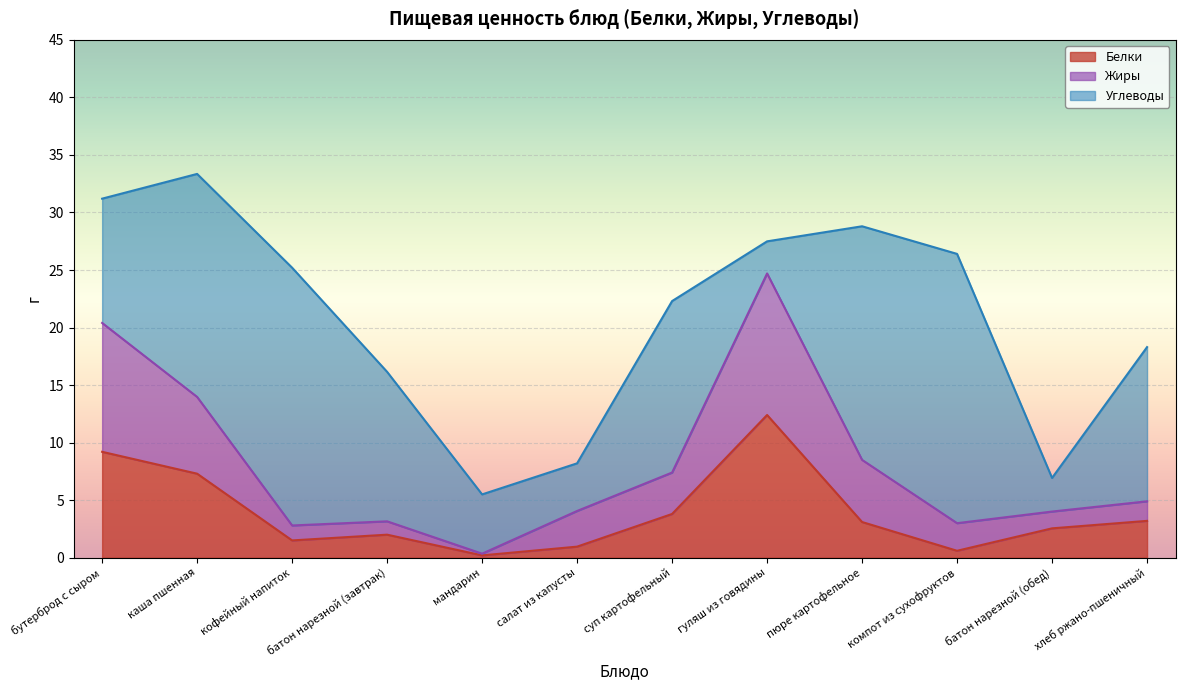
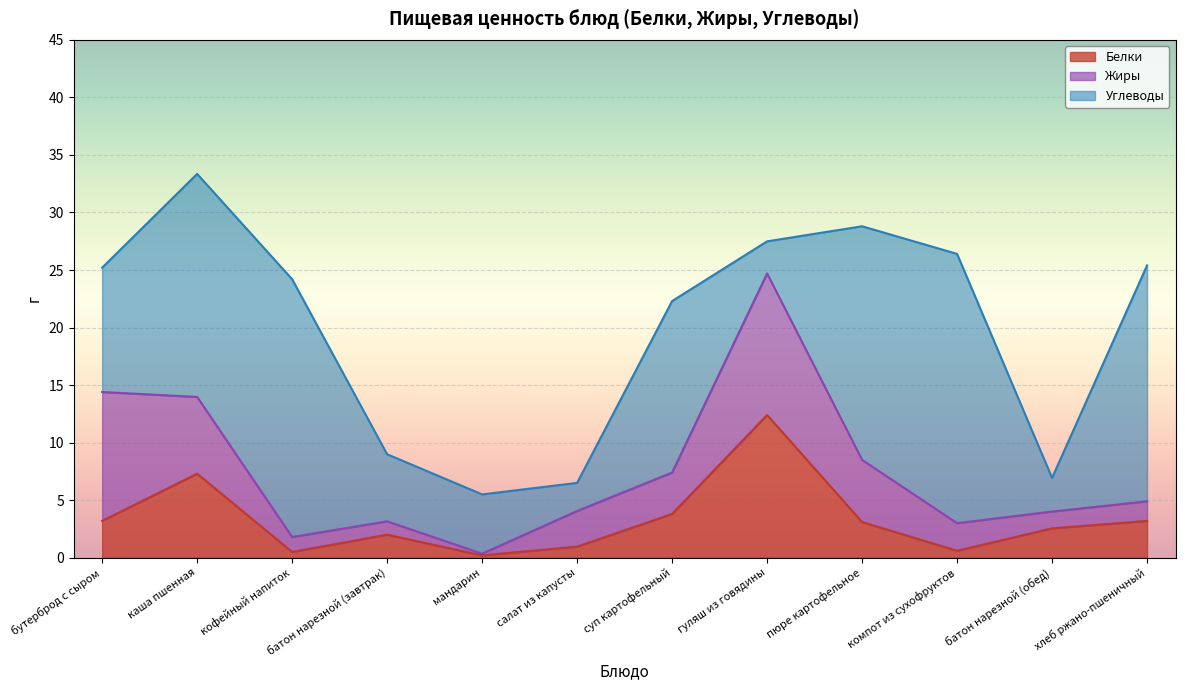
Белки, бутерброд с сыром: 9.2 -> 3.2
Белки, кофейный напиток: 1.5 -> 0.5
Углеводы, батон нарезной (завтрак): 13.0 -> 5.8
Углеводы, салат из капусты: 4.1 -> 2.4
Углеводы, хлеб ржано-пшеничный: 13.4 -> 20.5
